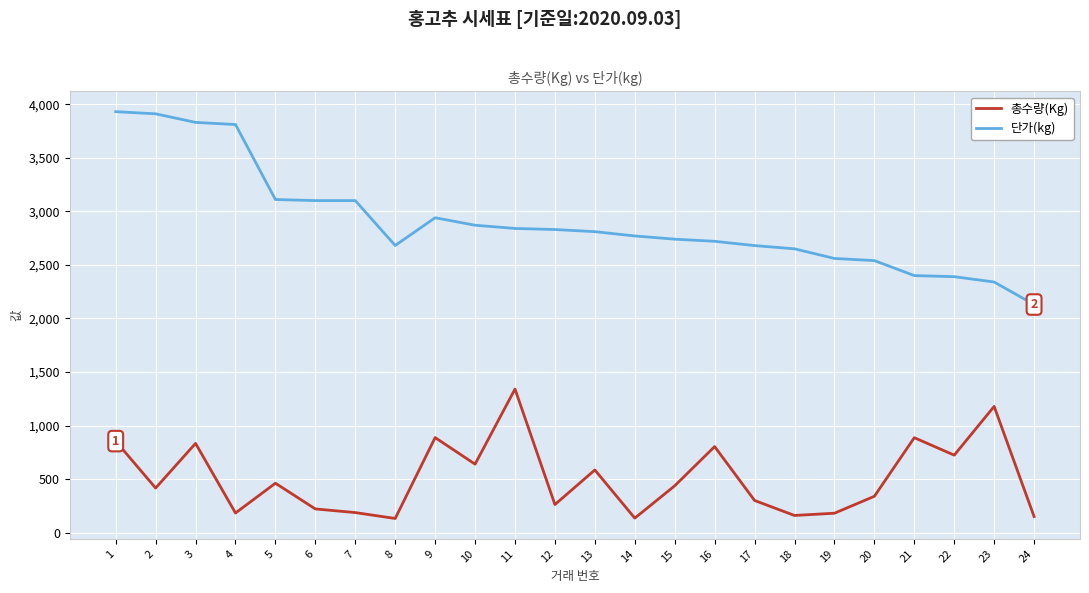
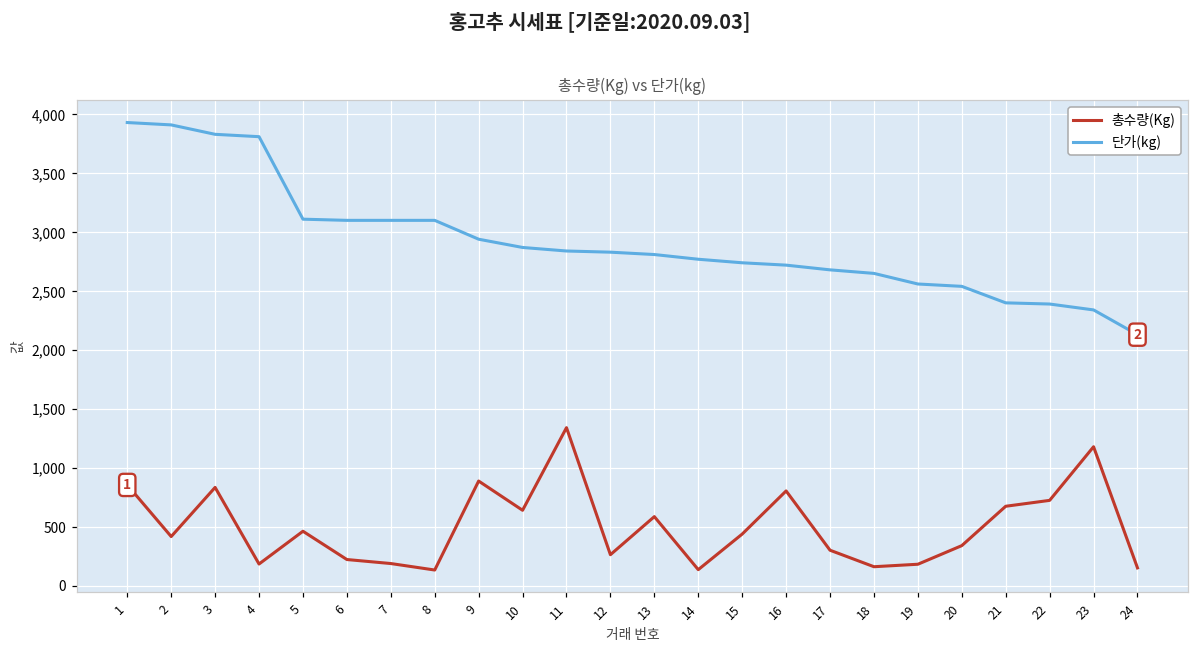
단가(kg), 8: 2,680 -> 3,100
총수량(Kg), 21: 890 -> 670
